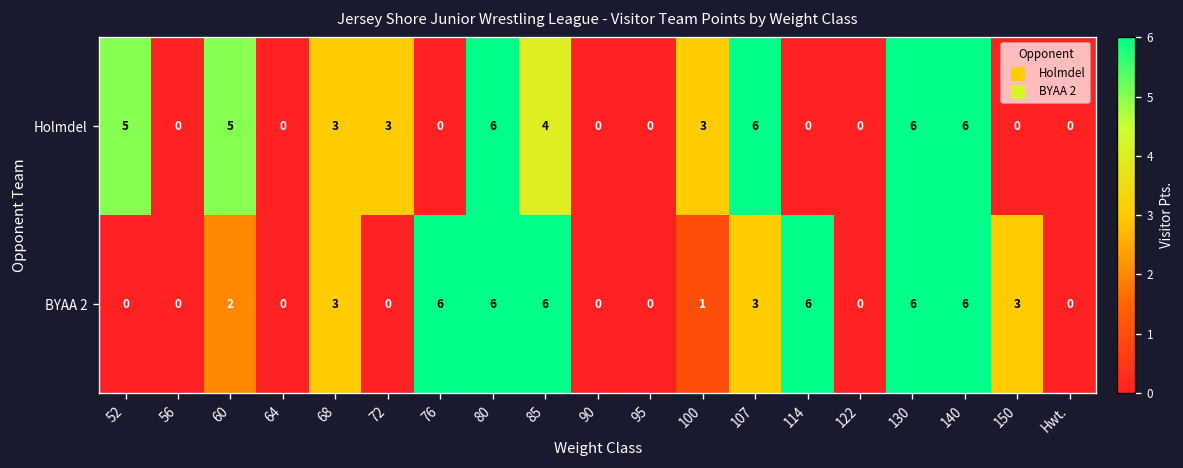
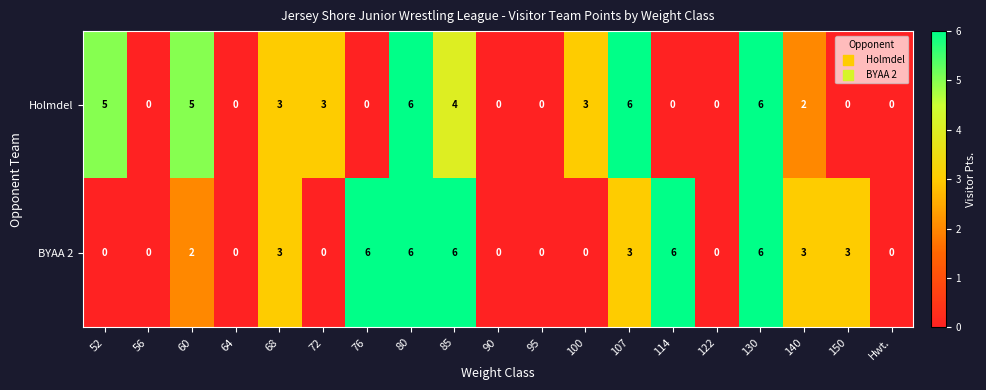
Holmdel, 140: 6 -> 2
BYAA 2, 100: 1 -> 0
BYAA 2, 140: 6 -> 3
